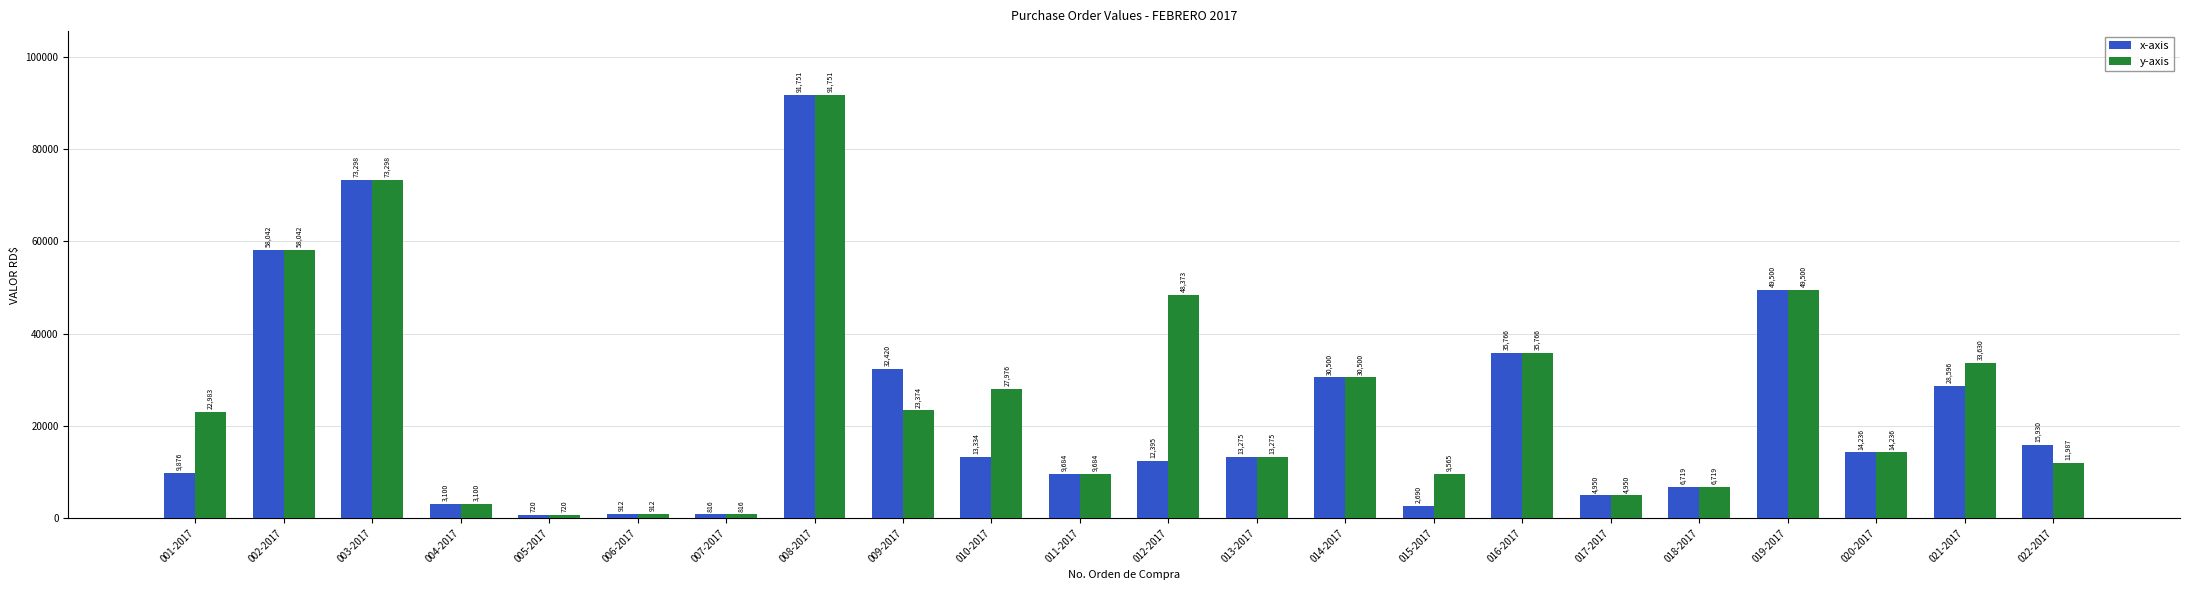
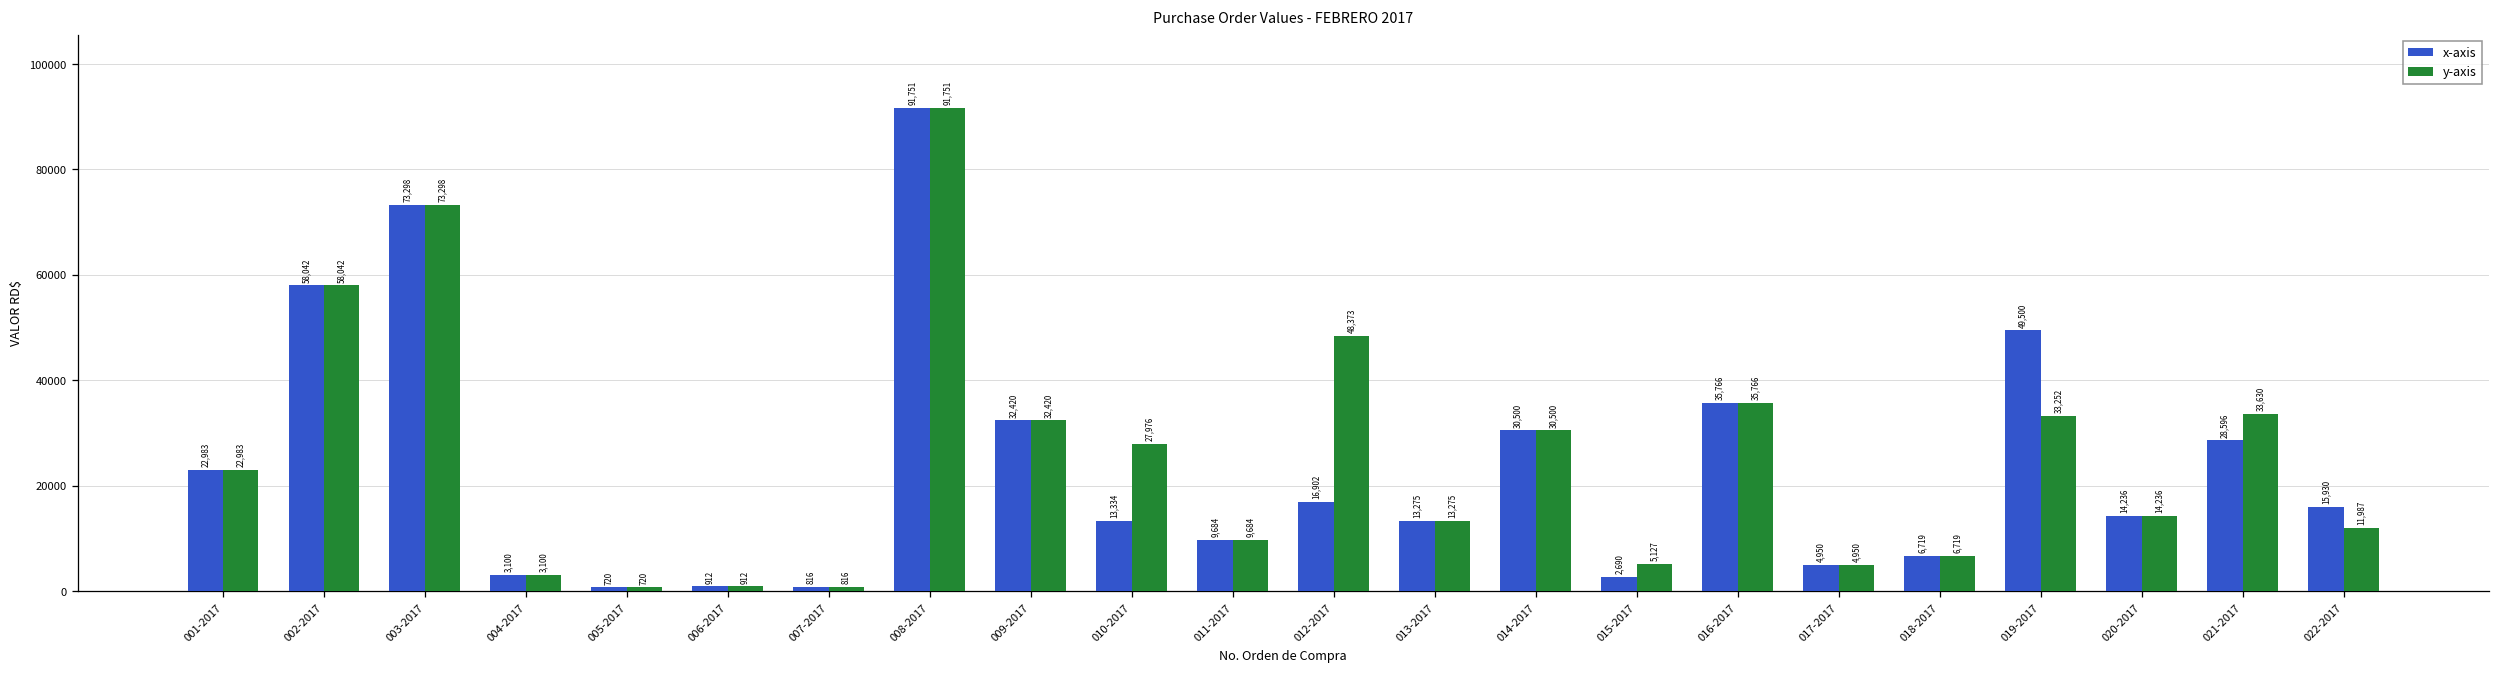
x-axis, 001-2017: 9,876 -> 22,983
y-axis, 009-2017: 23,374 -> 32,420
x-axis, 012-2017: 12,395 -> 16,902
y-axis, 015-2017: 9,565 -> 5,127
y-axis, 019-2017: 49,500 -> 33,252
